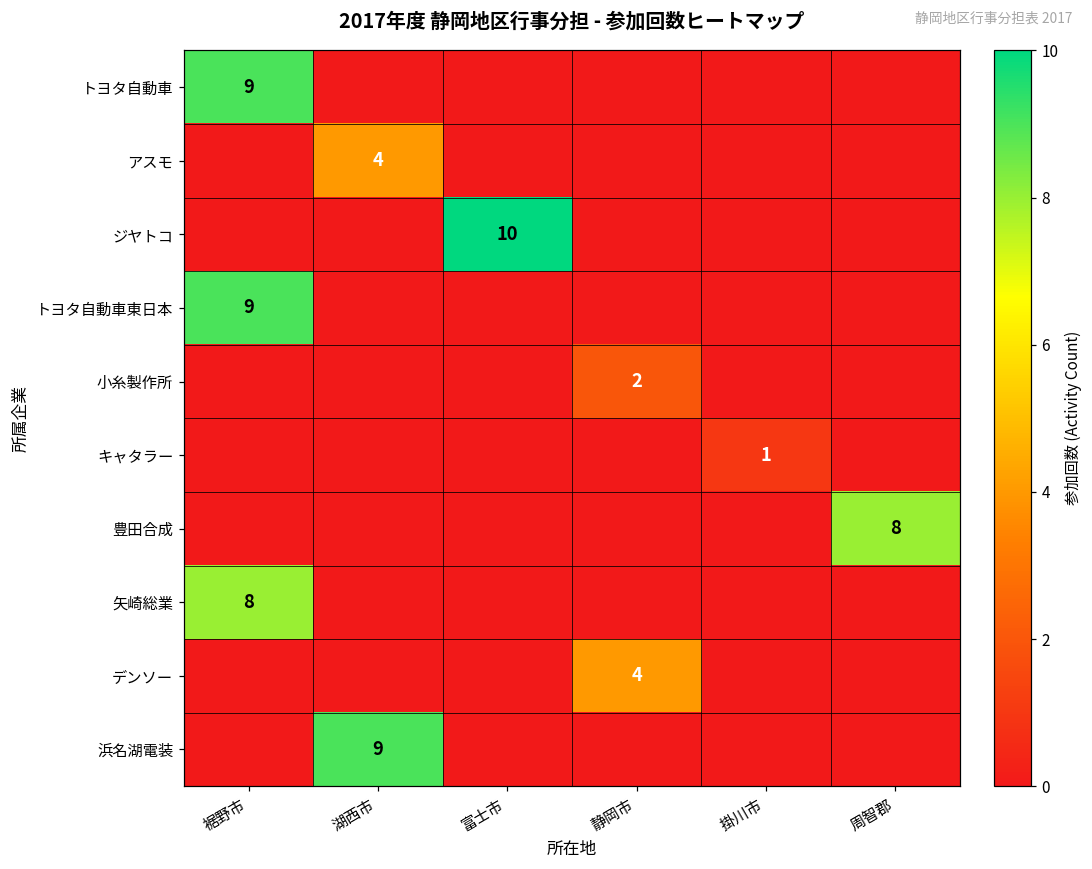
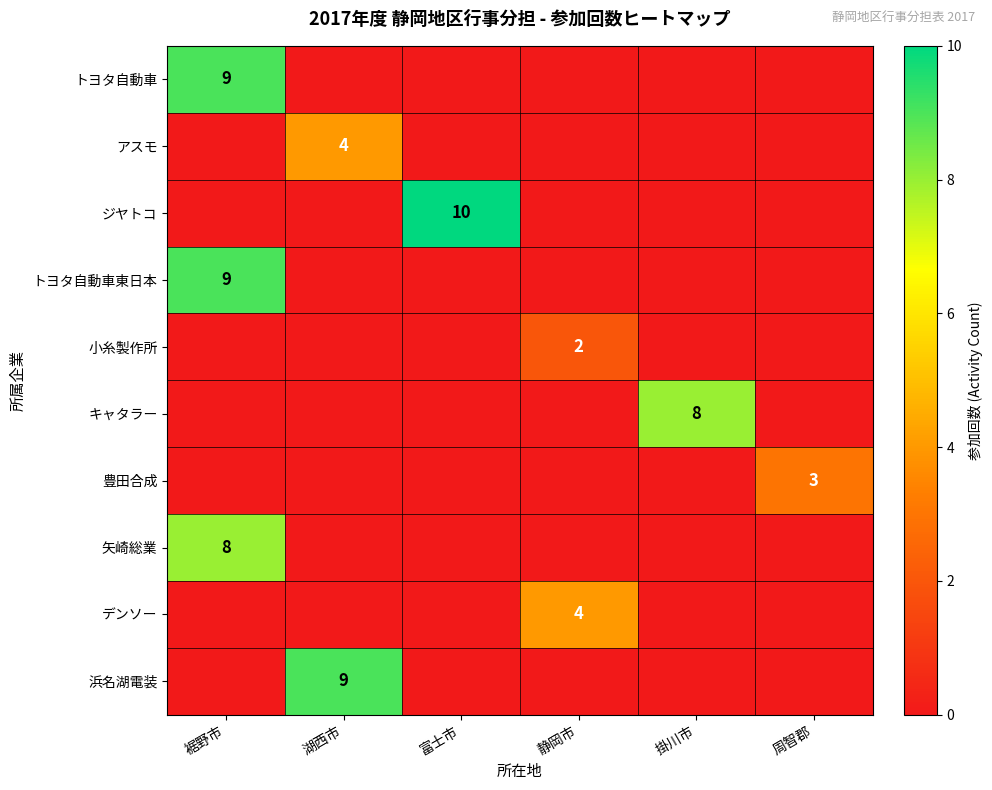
キャタラー, 掛川市: 1 -> 8
豊田合成, 周智郡: 8 -> 3
